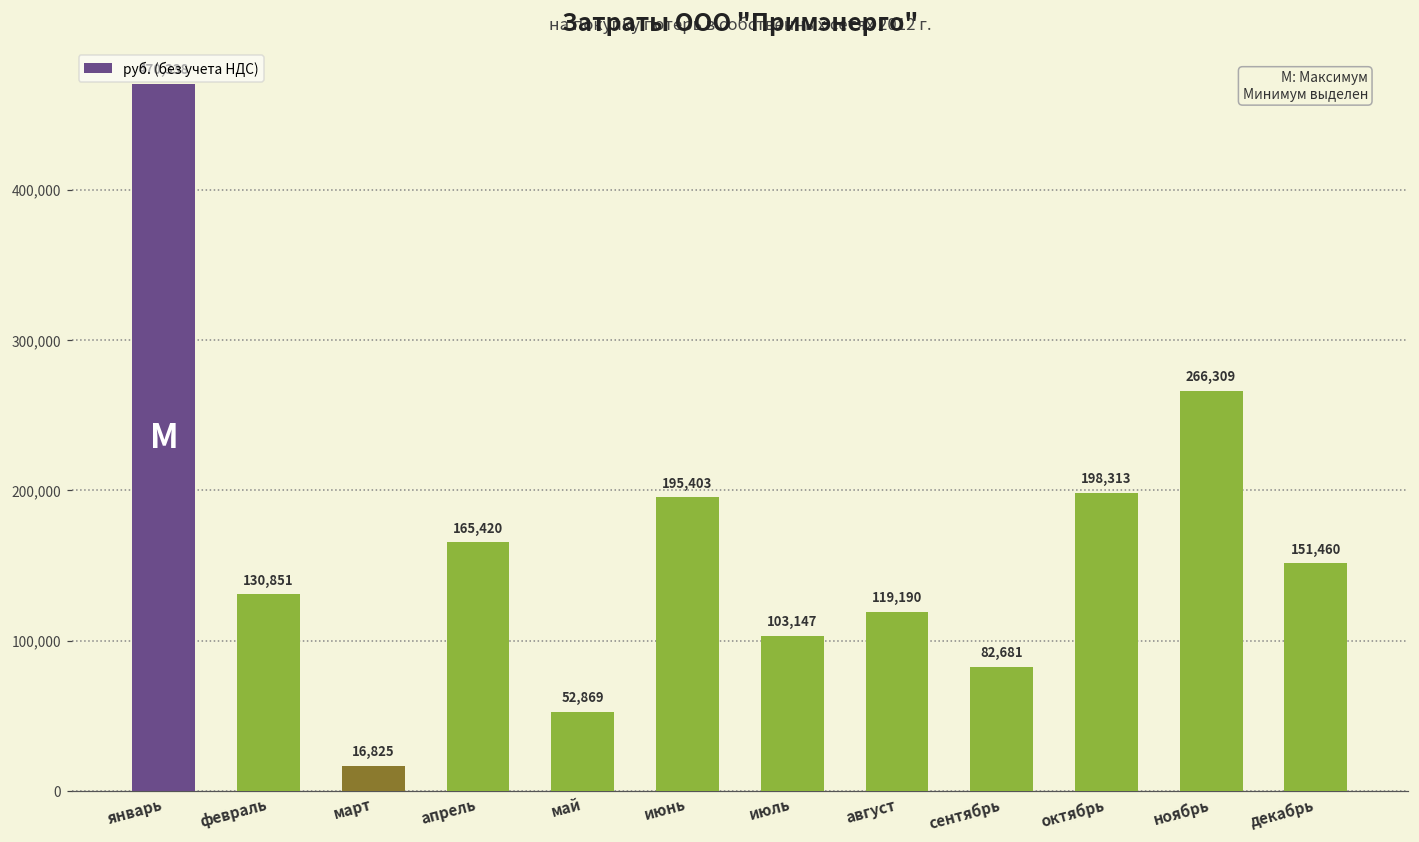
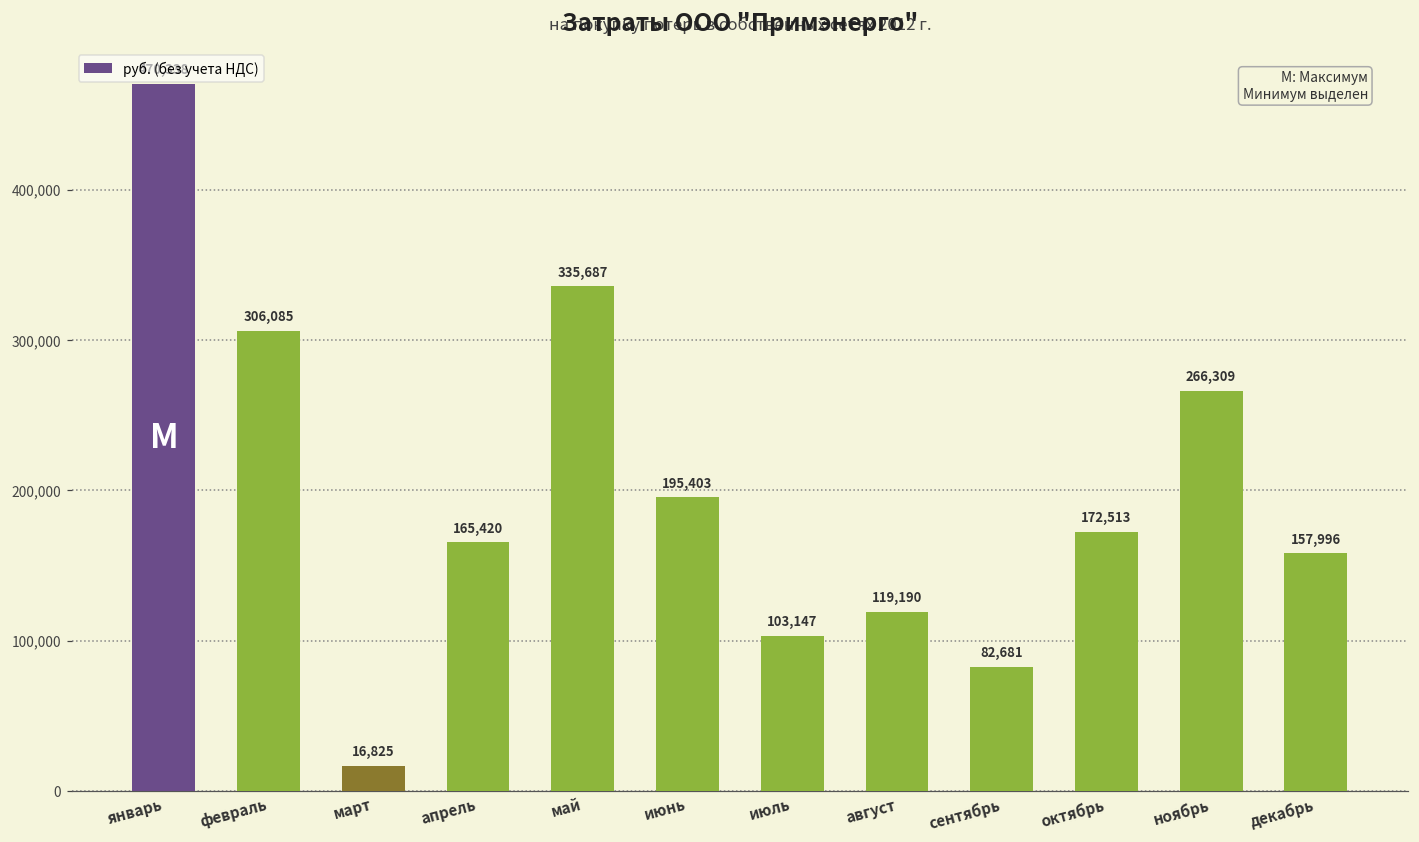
февраль: 130,851 -> 306,085
май: 52,869 -> 335,687
октябрь: 198,313 -> 172,513
декабрь: 151,460 -> 157,996
